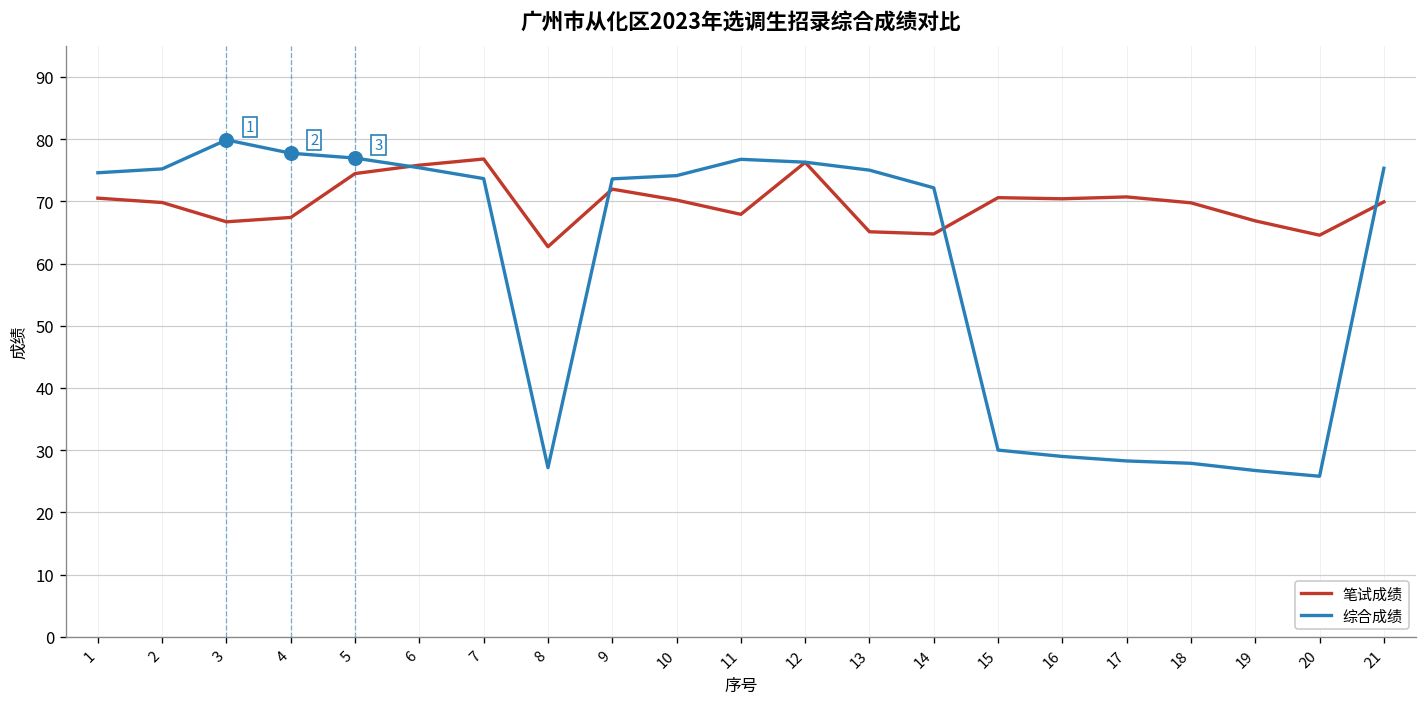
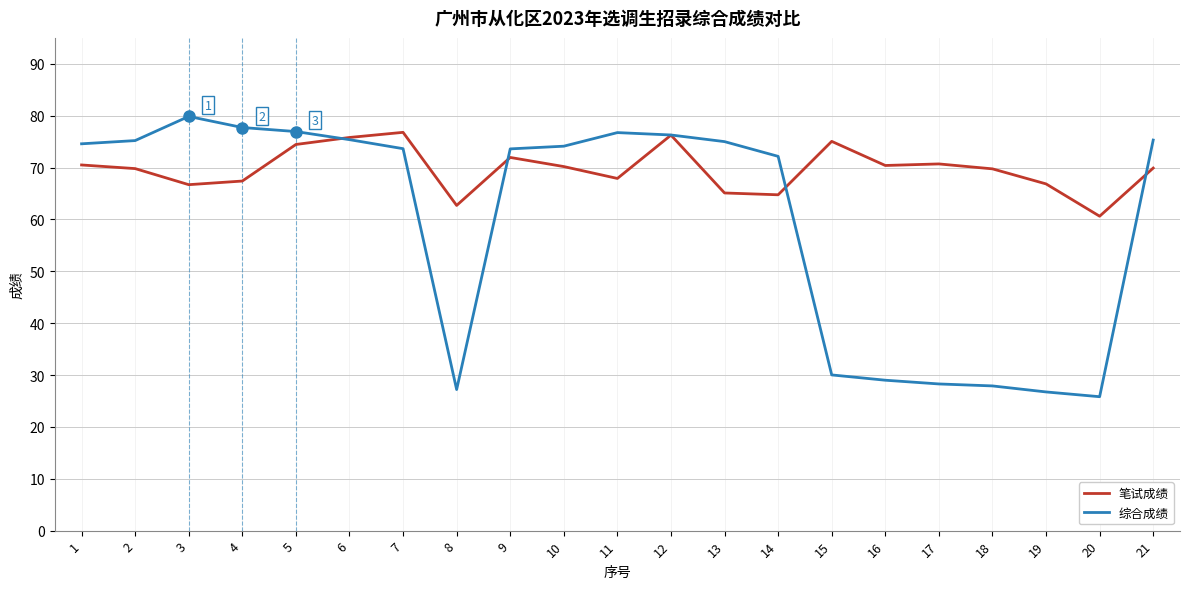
笔试成绩, 15: 71 -> 75
笔试成绩, 20: 65 -> 61
